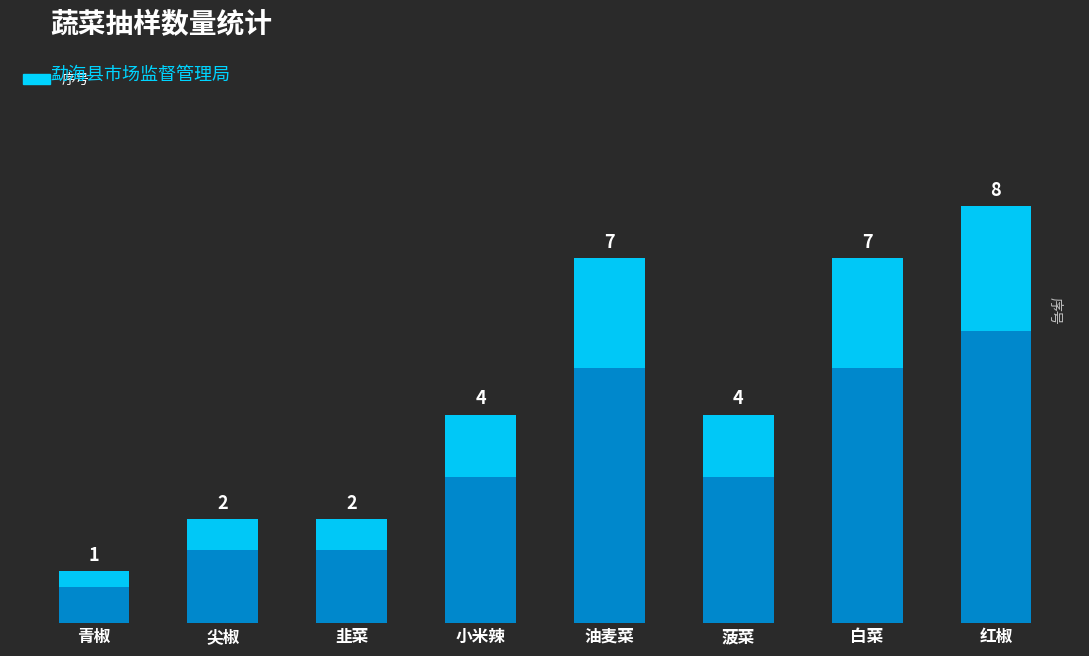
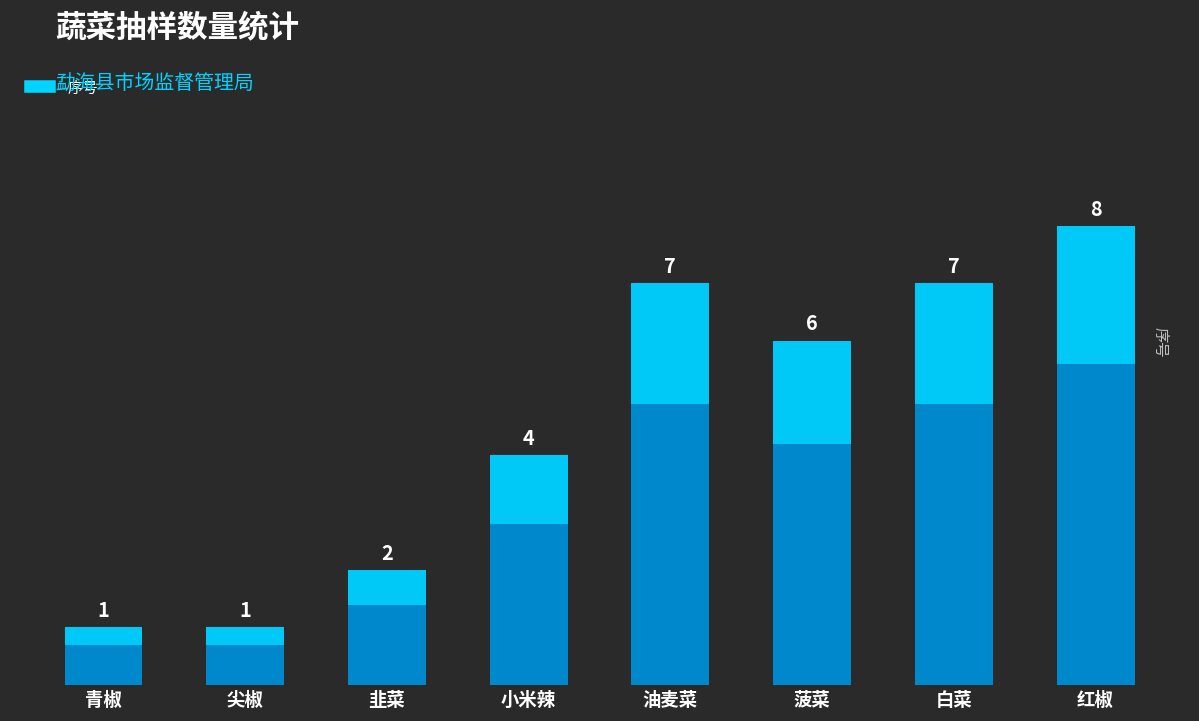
尖椒: 2 -> 1
菠菜: 4 -> 6
